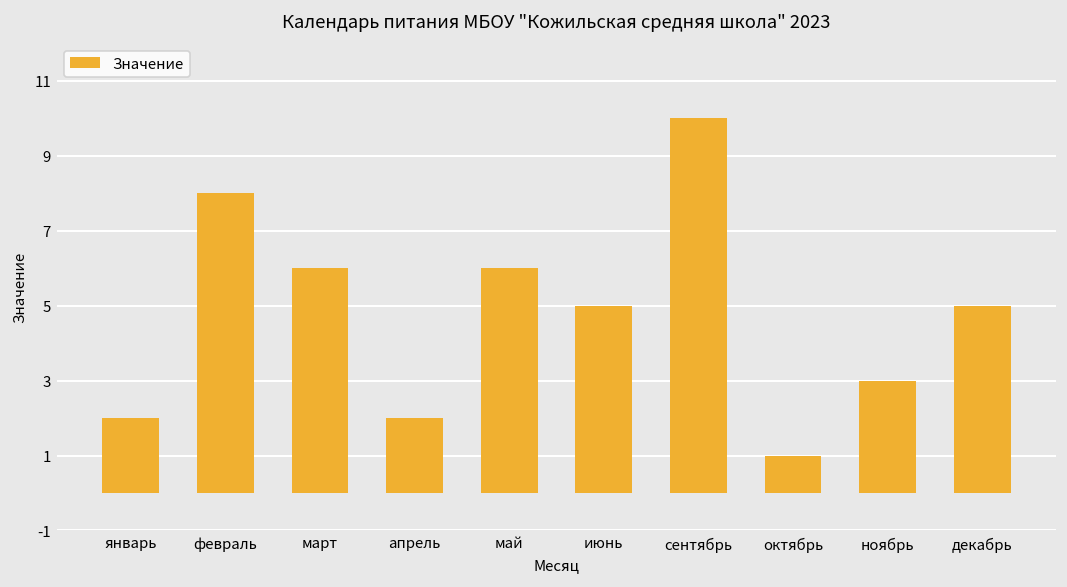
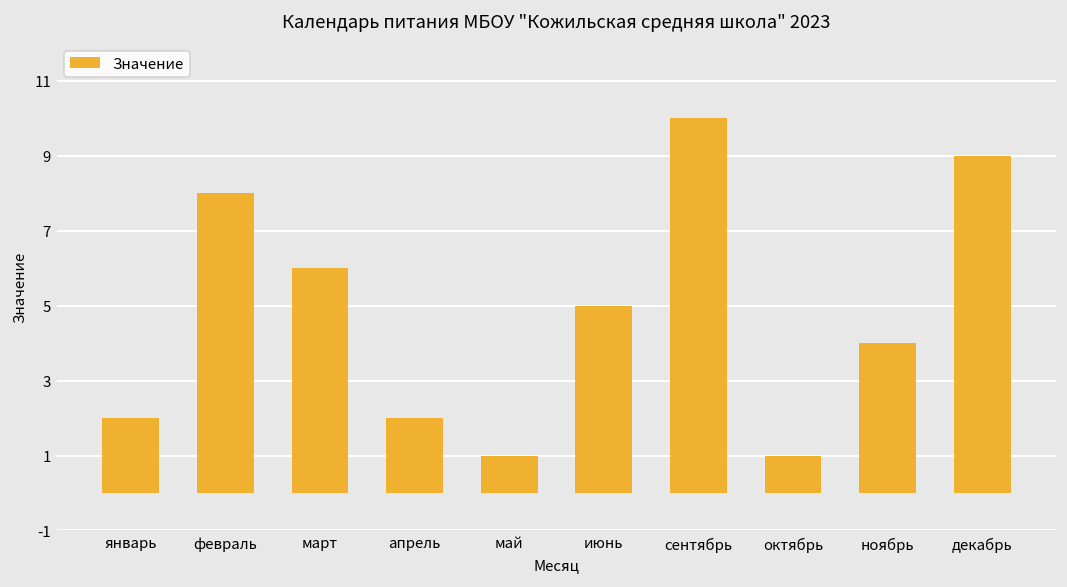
май: 6 -> 1
ноябрь: 3 -> 4
декабрь: 5 -> 9
